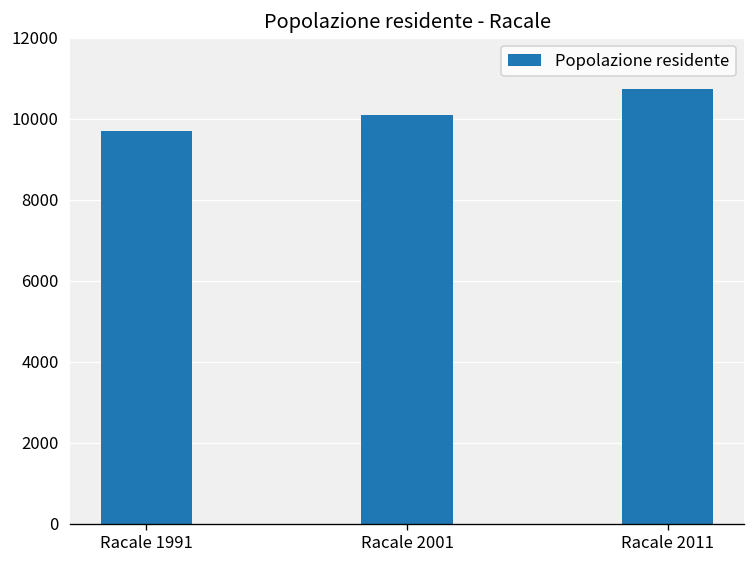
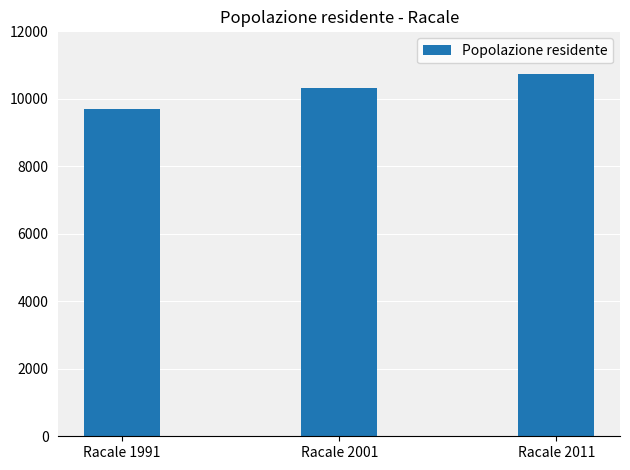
Racale 2001: 10100 -> 10300
